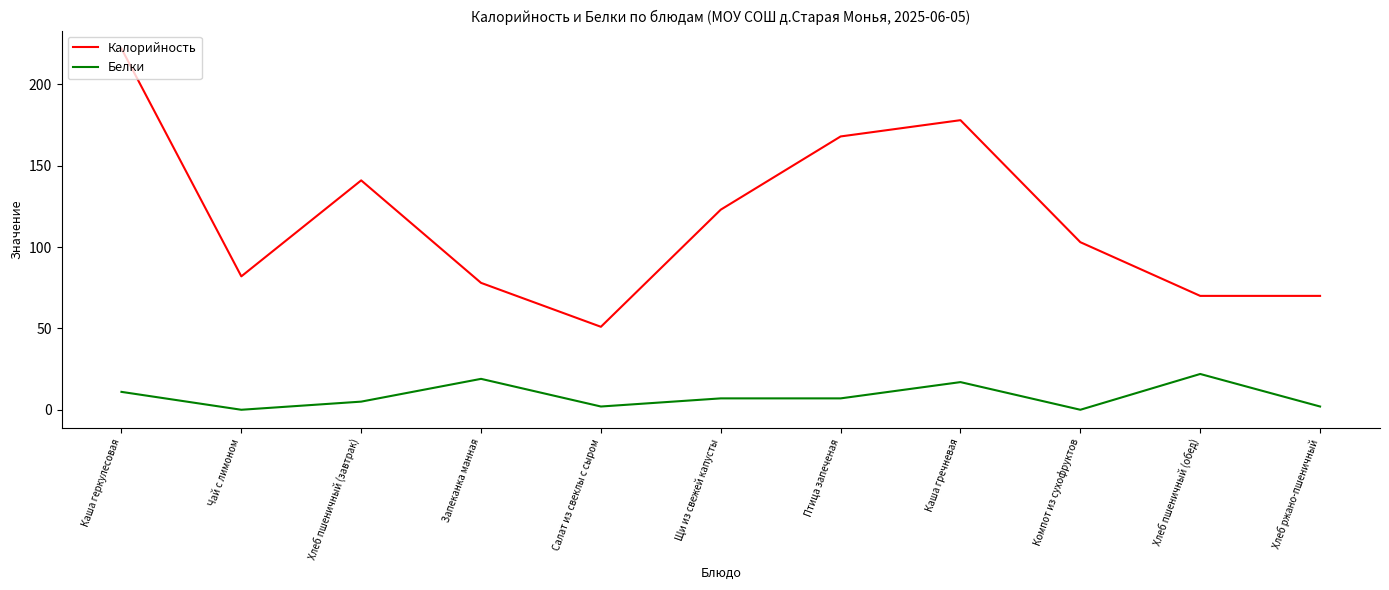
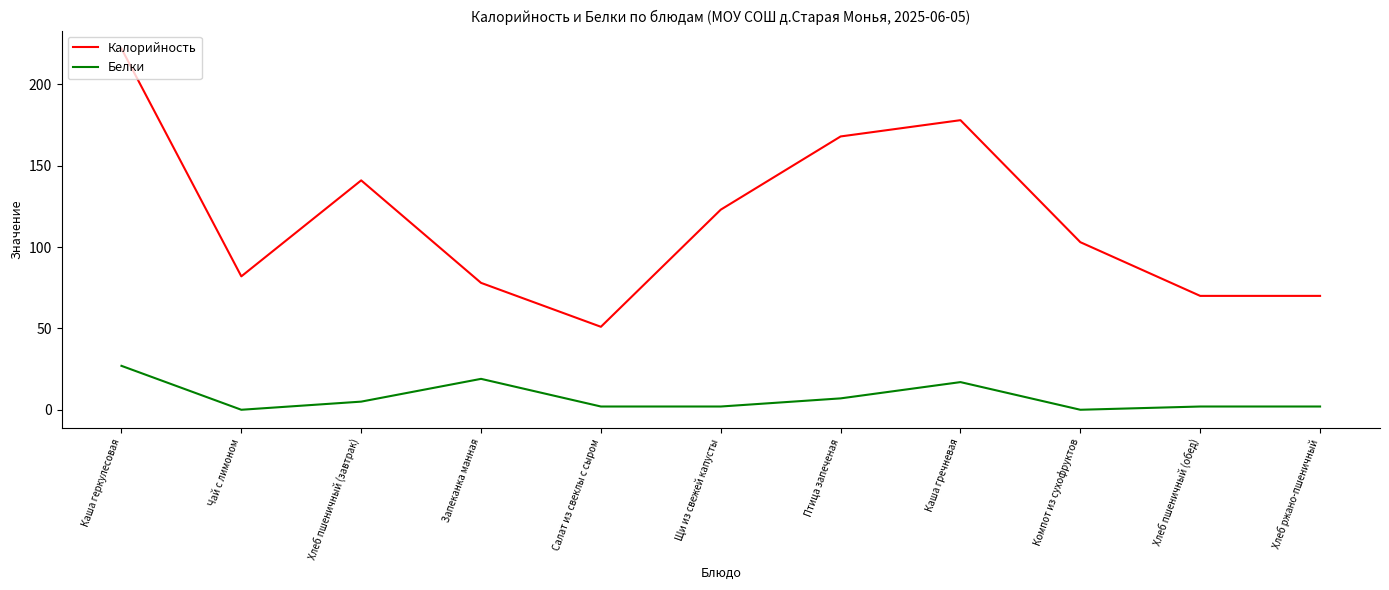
Белки, Каша геркулесовая: 11 -> 27
Белки, Щи из свежей капусты: 7 -> 2
Белки, Хлеб пшеничный (обед): 22 -> 2
